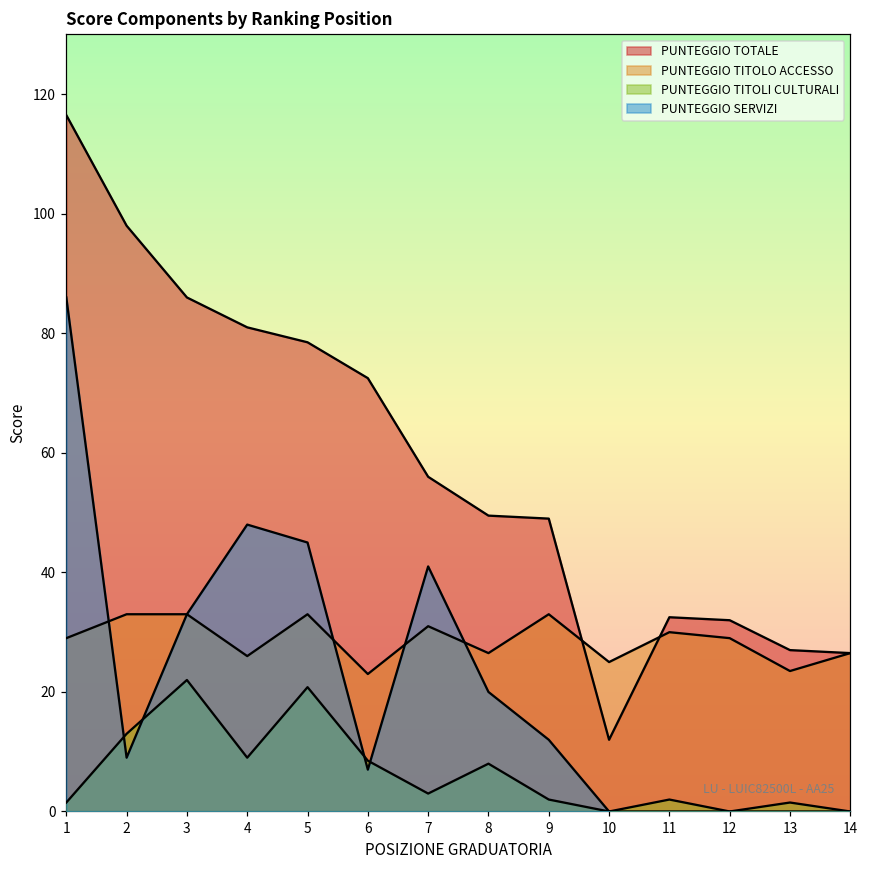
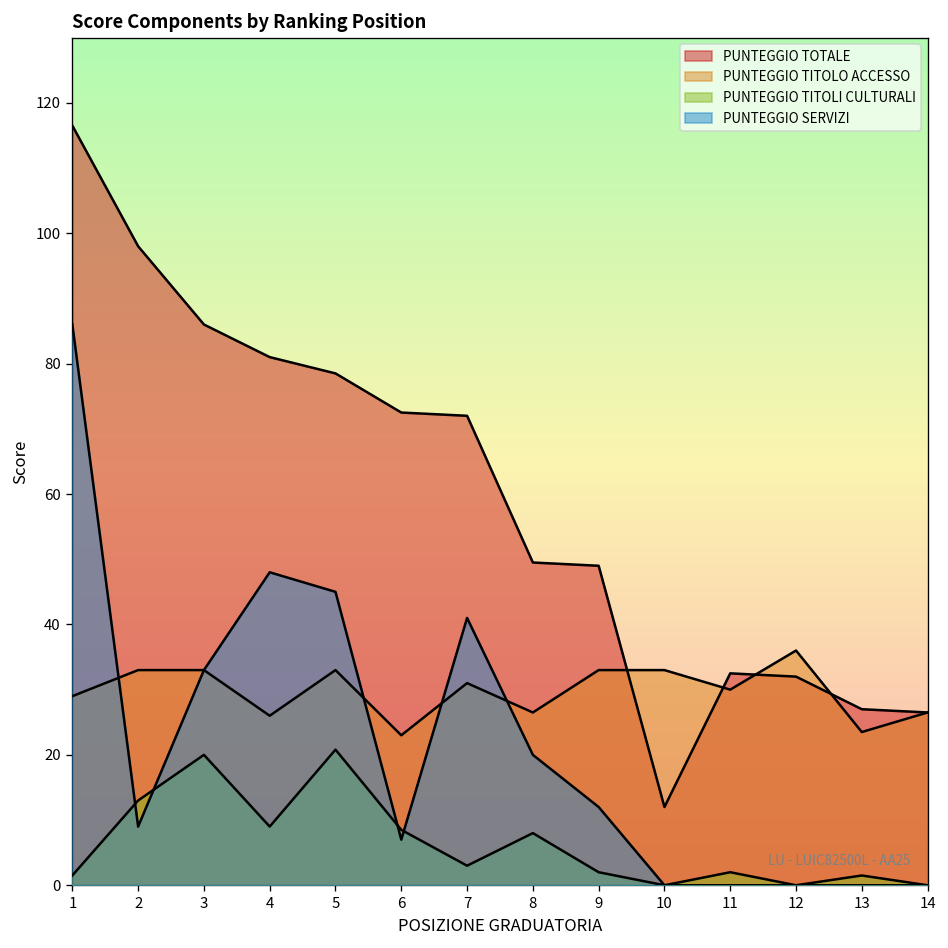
PUNTEGGIO TITOLI CULTURALI, 3: 22 -> 20
PUNTEGGIO TOTALE, 7: 56 -> 72
PUNTEGGIO TITOLO ACCESSO, 10: 25 -> 33
PUNTEGGIO TITOLO ACCESSO, 12: 29 -> 36
